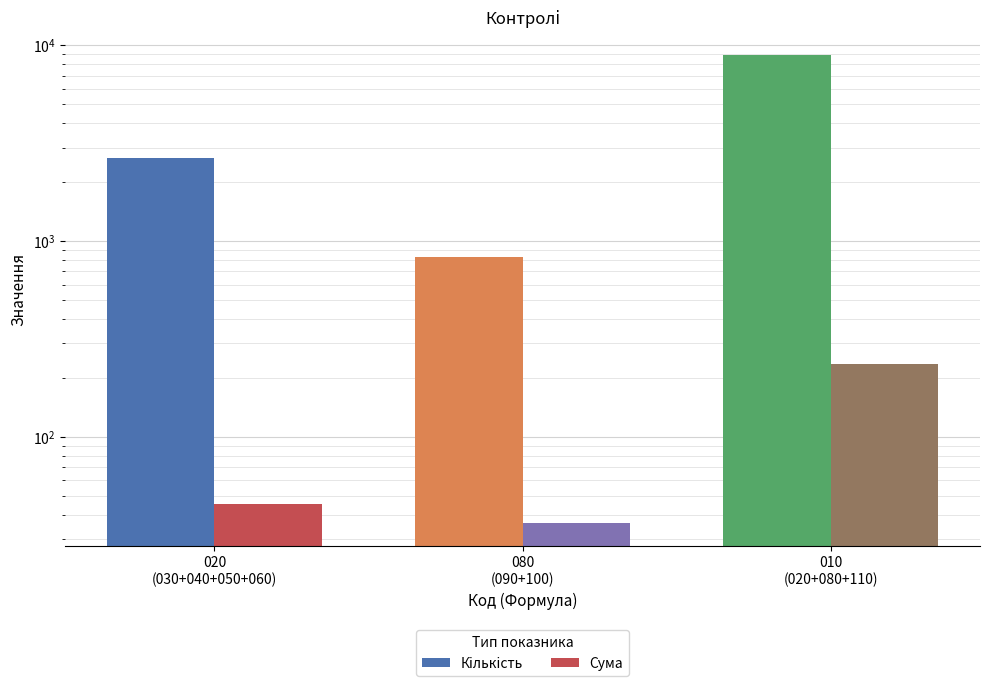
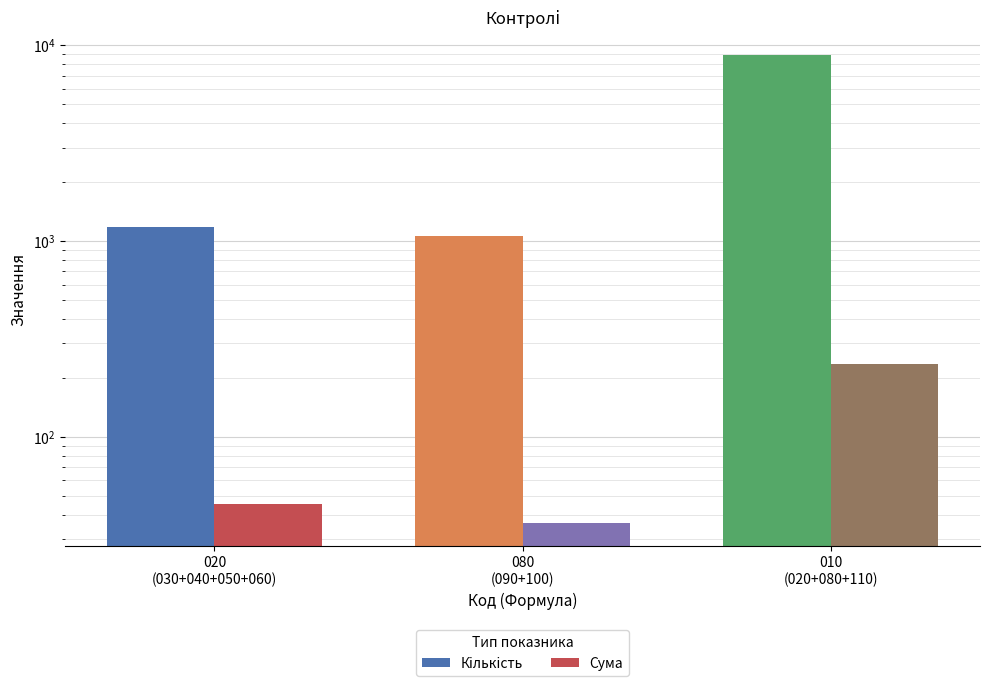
Кількість, 020 (030+040+050+060): 2700 -> 1200
Кількість, 080 (090+100): 830 -> 1100
